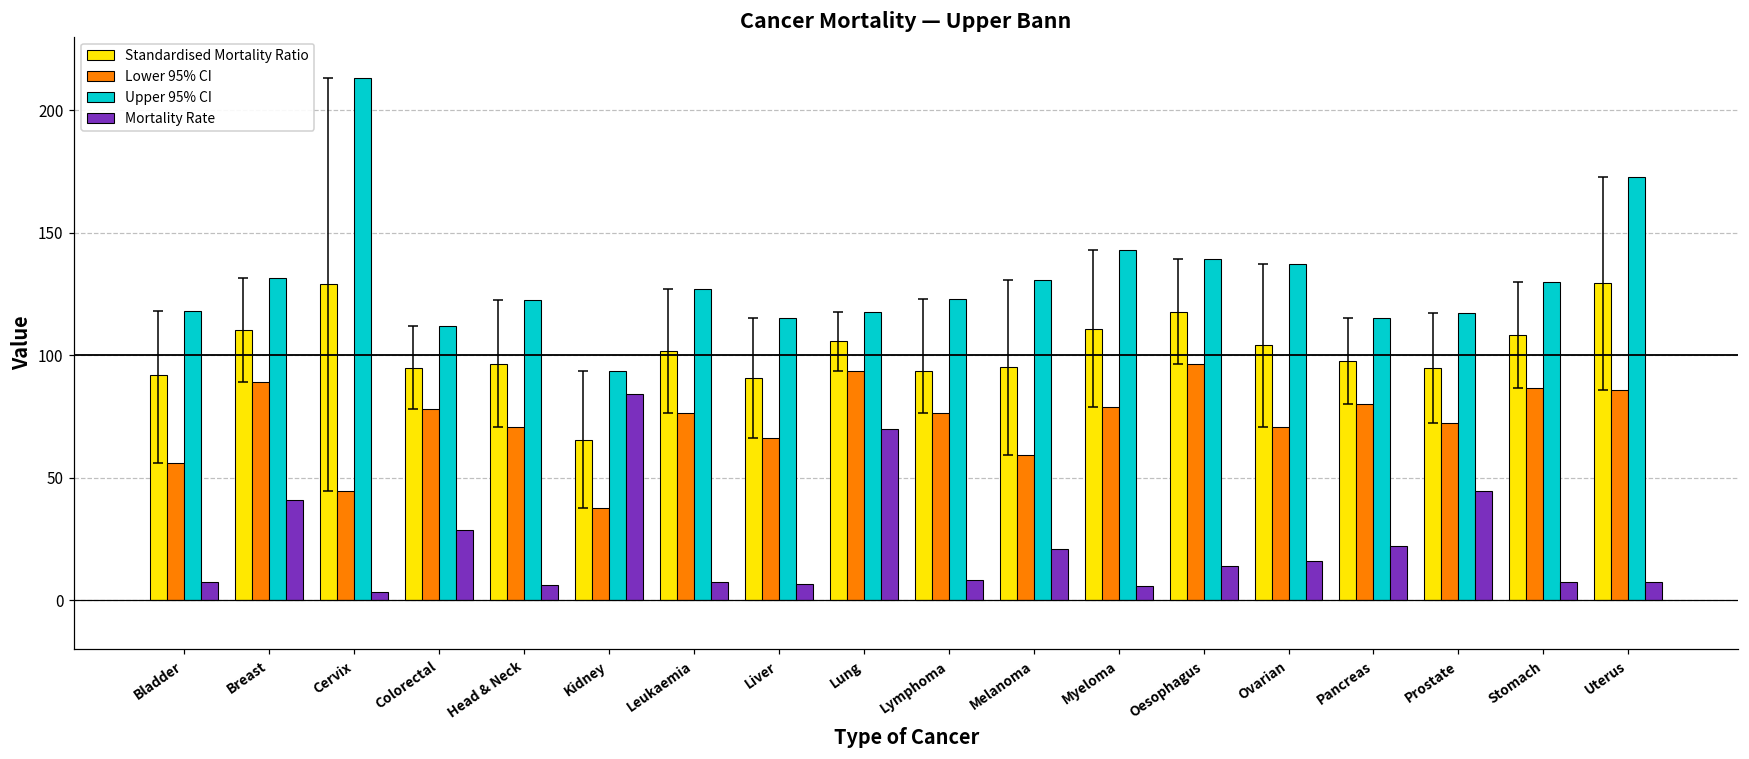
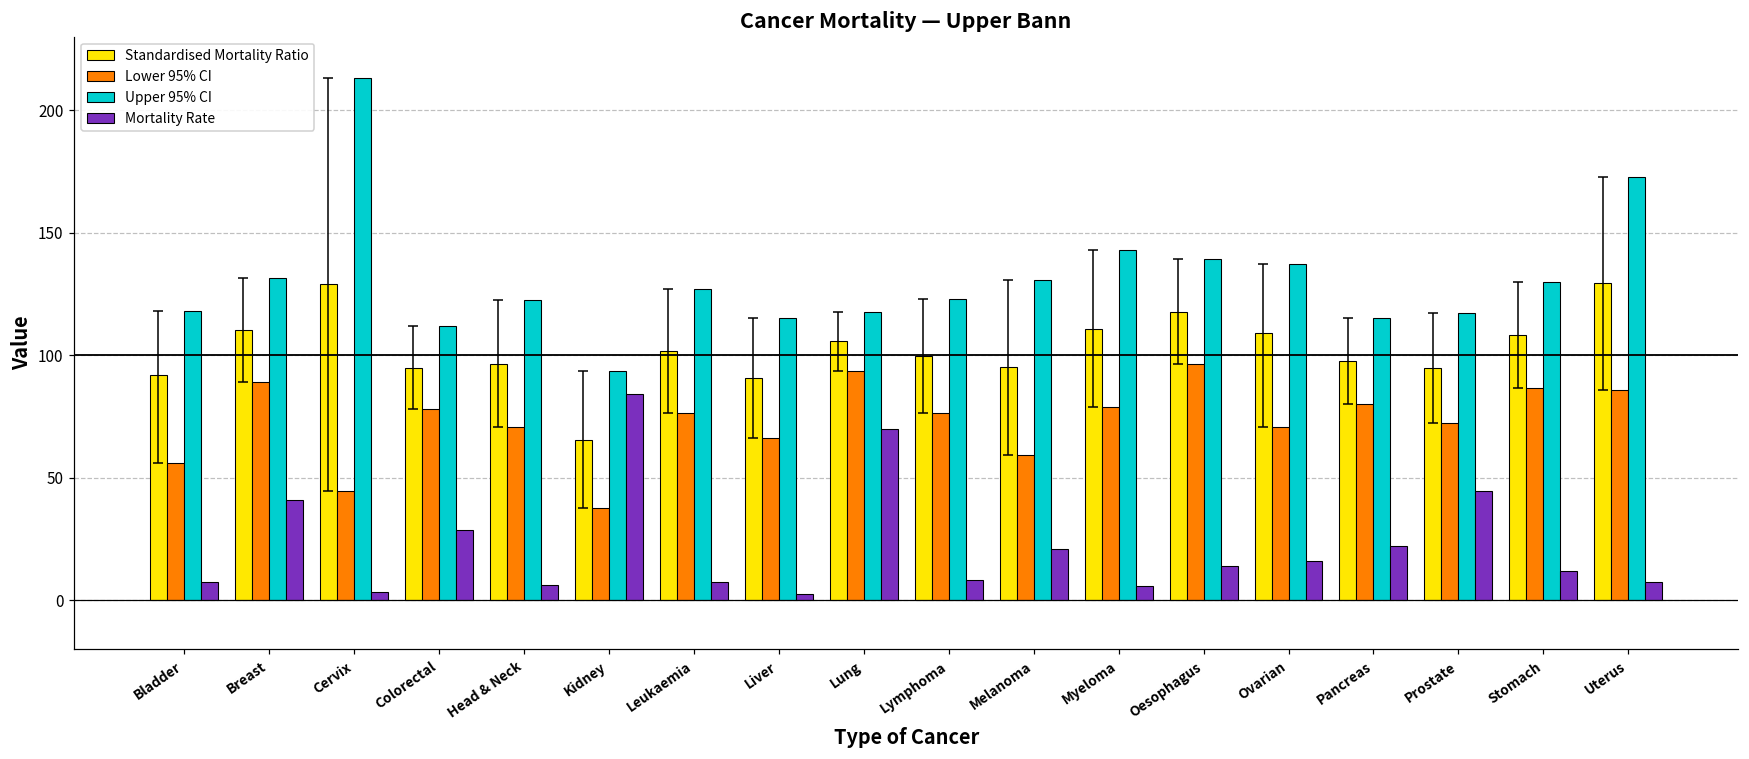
Mortality Rate, Liver: 7 -> 3
Standardised Mortality Ratio, Lymphoma: 94 -> 100
Standardised Mortality Ratio, Ovarian: 104 -> 109
Mortality Rate, Stomach: 7 -> 12
